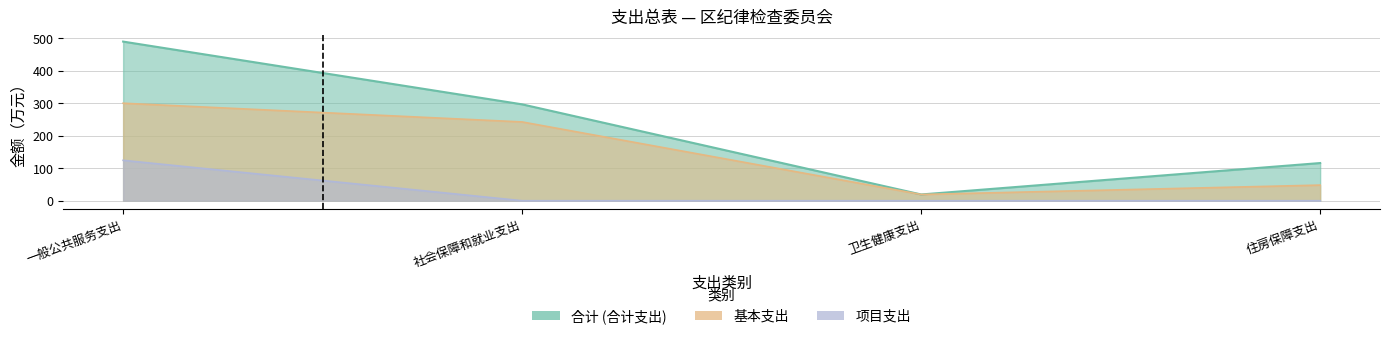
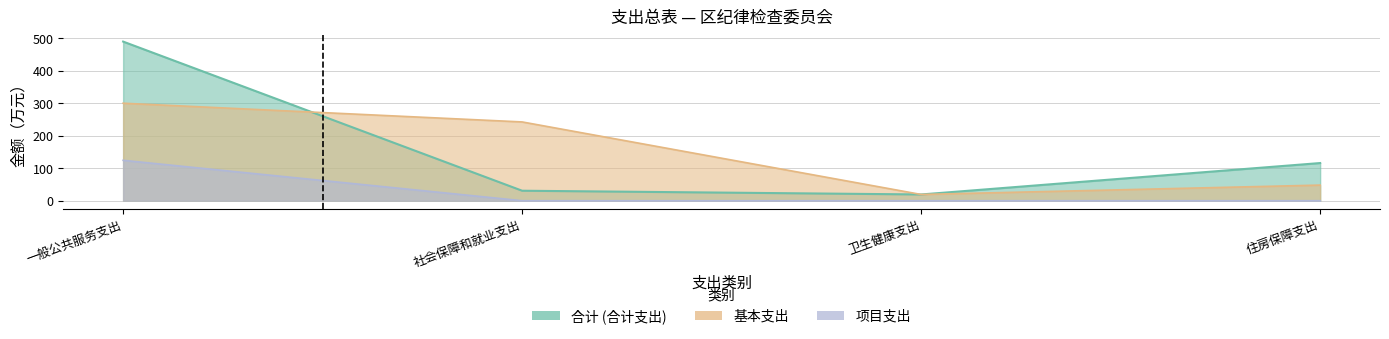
合计 (合计支出), 社会保障和就业支出: 300 -> 30
